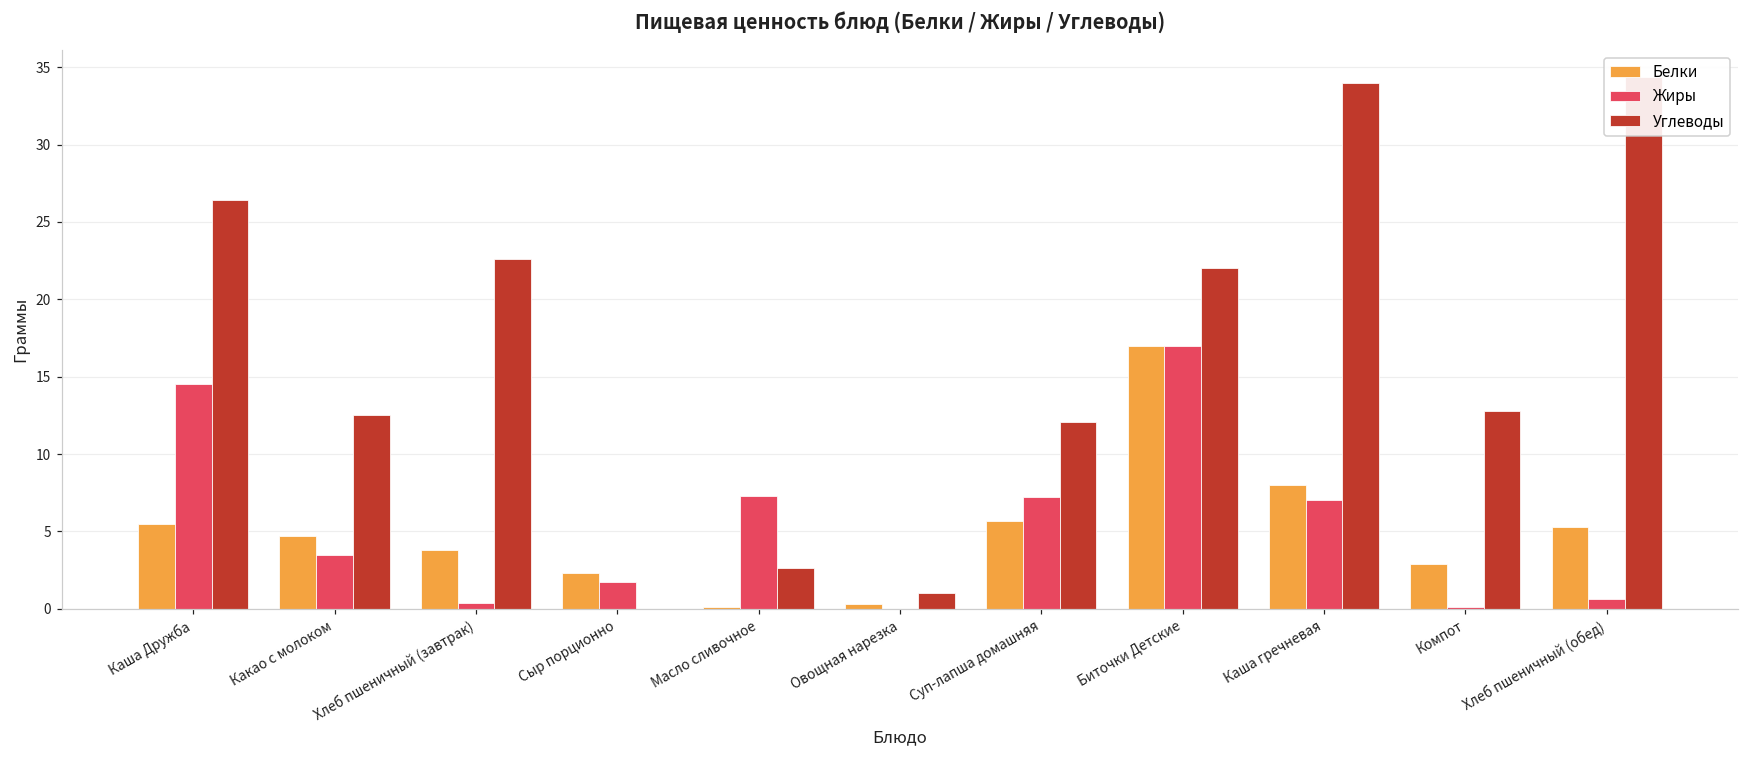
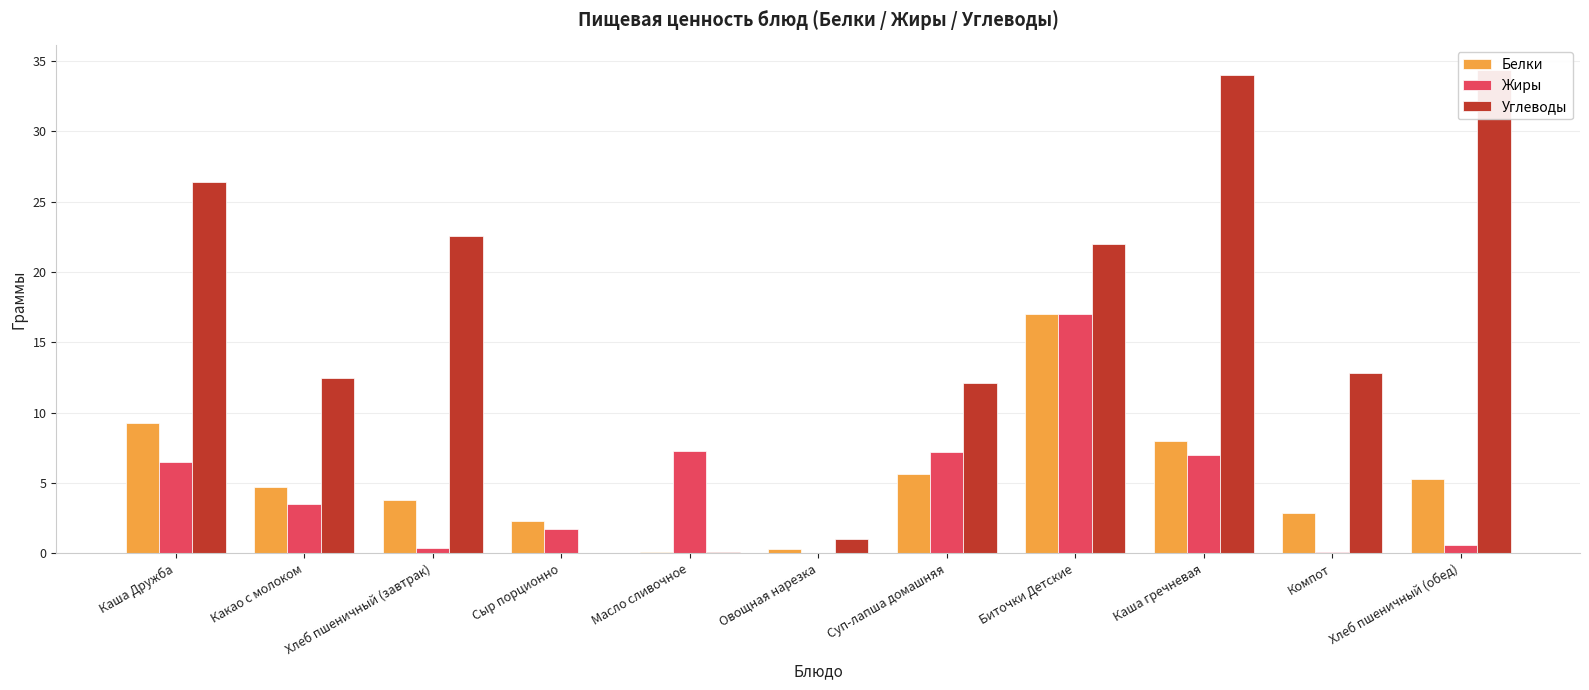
Белки, Каша Дружба: 5.5 -> 9.3
Жиры, Каша Дружба: 14.5 -> 6.5
Углеводы, Масло сливочное: 2.6 -> 0.1
